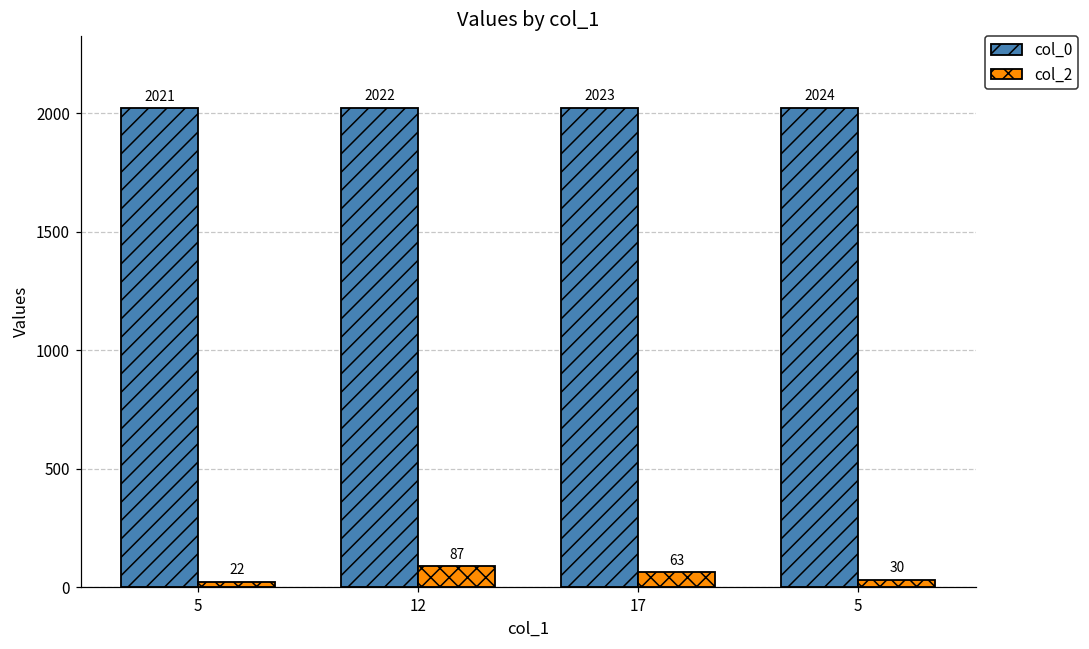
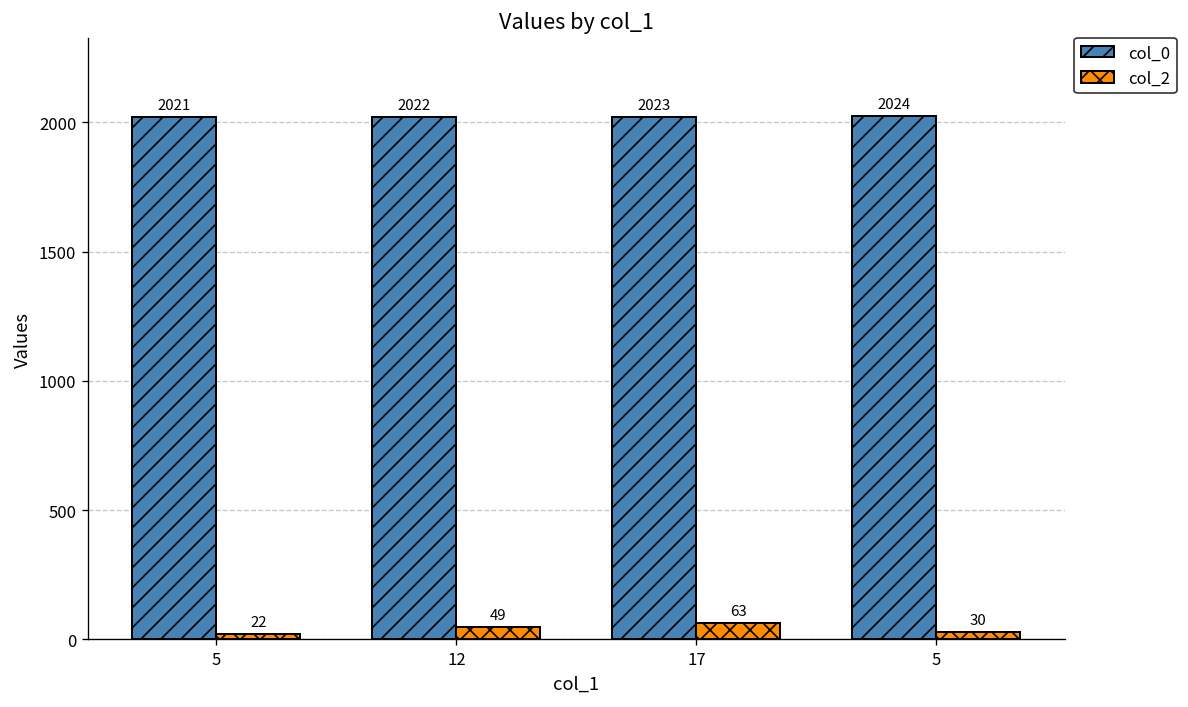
col_2, 12: 87 -> 49
